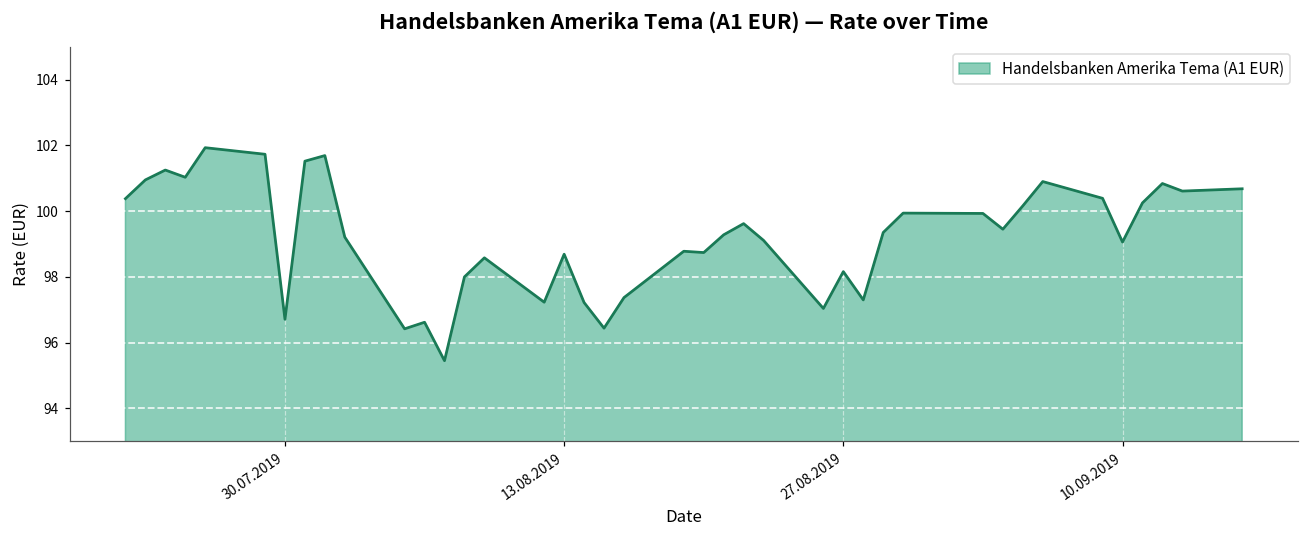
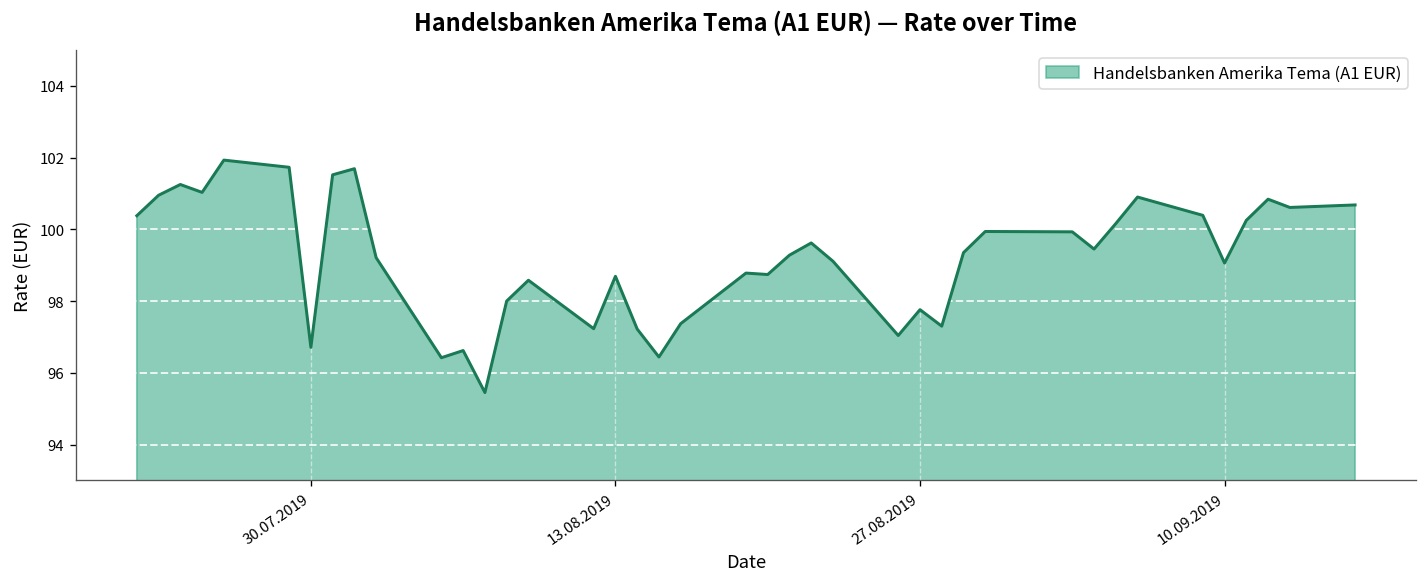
27.08.2019: 98.2 -> 97.8
